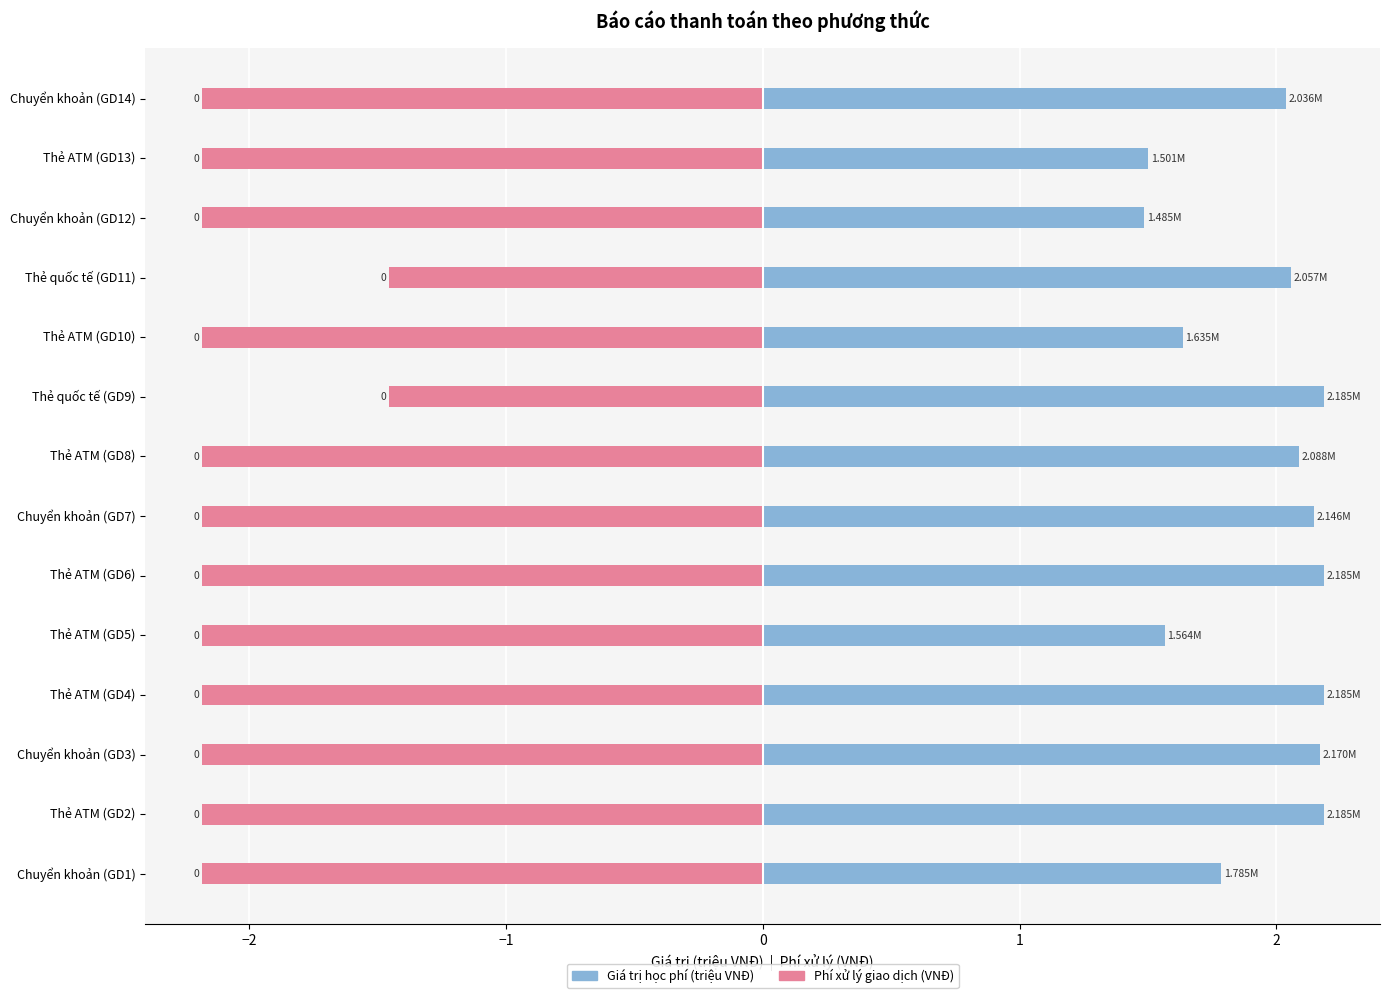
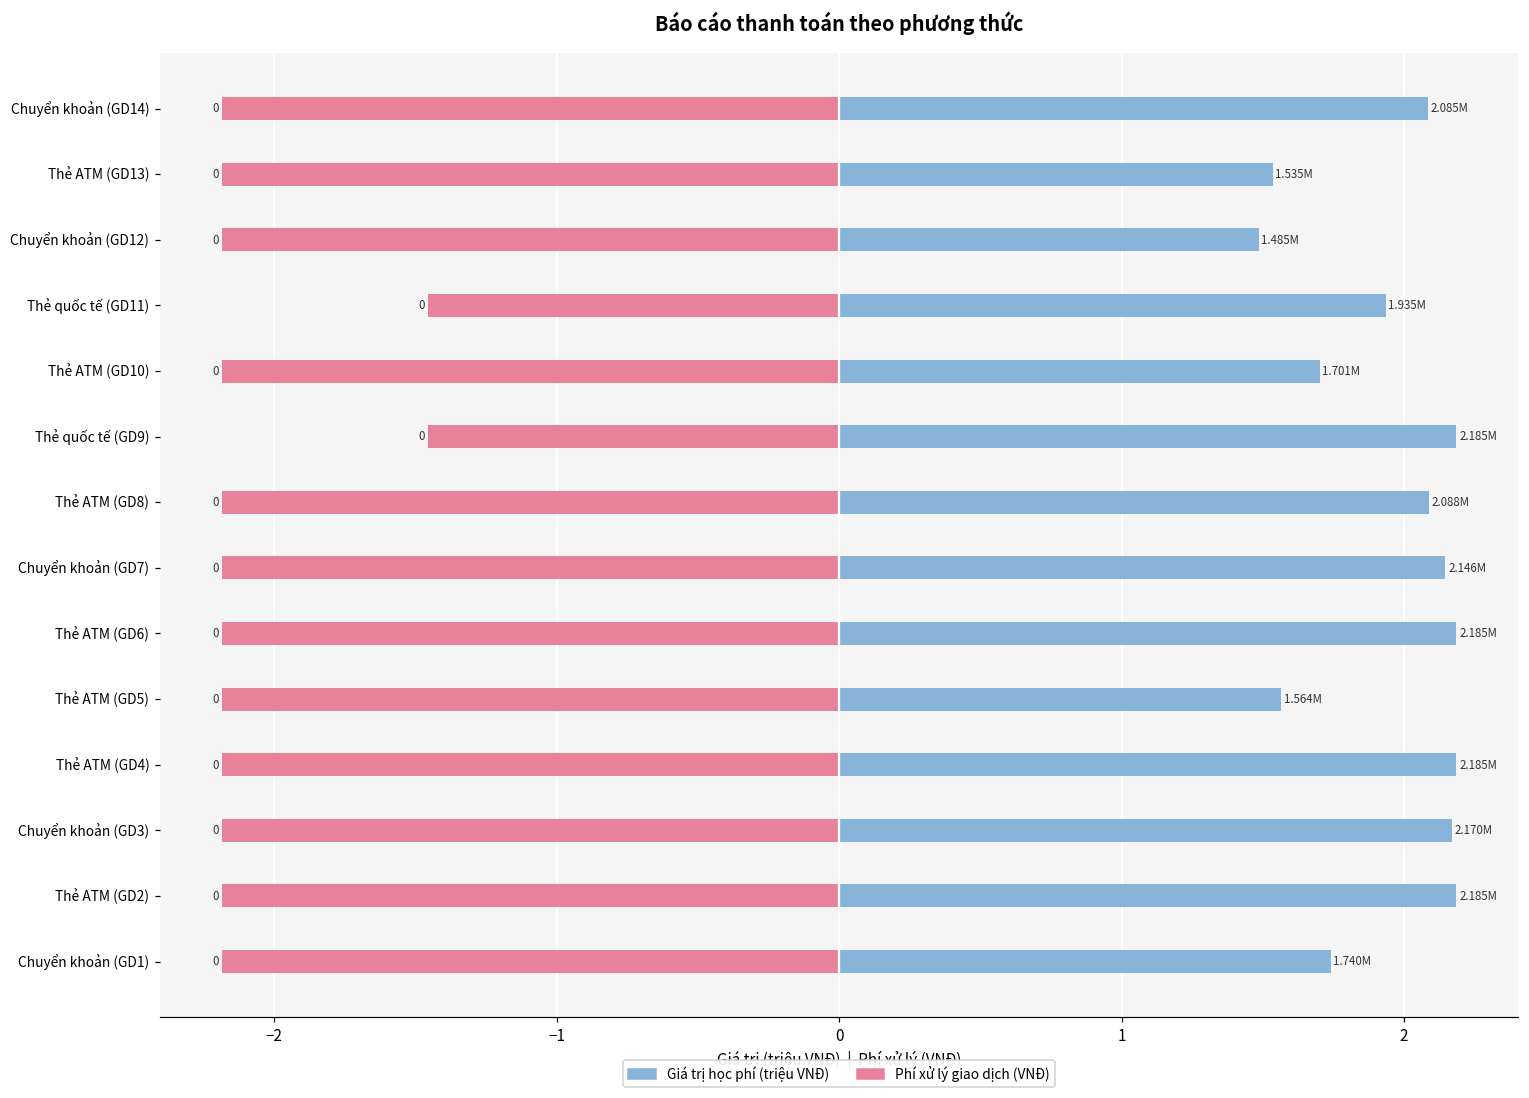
Giá trị học phí (triệu VNĐ), Chuyển khoản (GD14): 2.036M -> 2.085M
Giá trị học phí (triệu VNĐ), Thẻ ATM (GD13): 1.501M -> 1.535M
Giá trị học phí (triệu VNĐ), Thẻ quốc tế (GD11): 2.057M -> 1.935M
Giá trị học phí (triệu VNĐ), Thẻ ATM (GD10): 1.635M -> 1.701M
Giá trị học phí (triệu VNĐ), Chuyển khoản (GD1): 1.785M -> 1.740M
